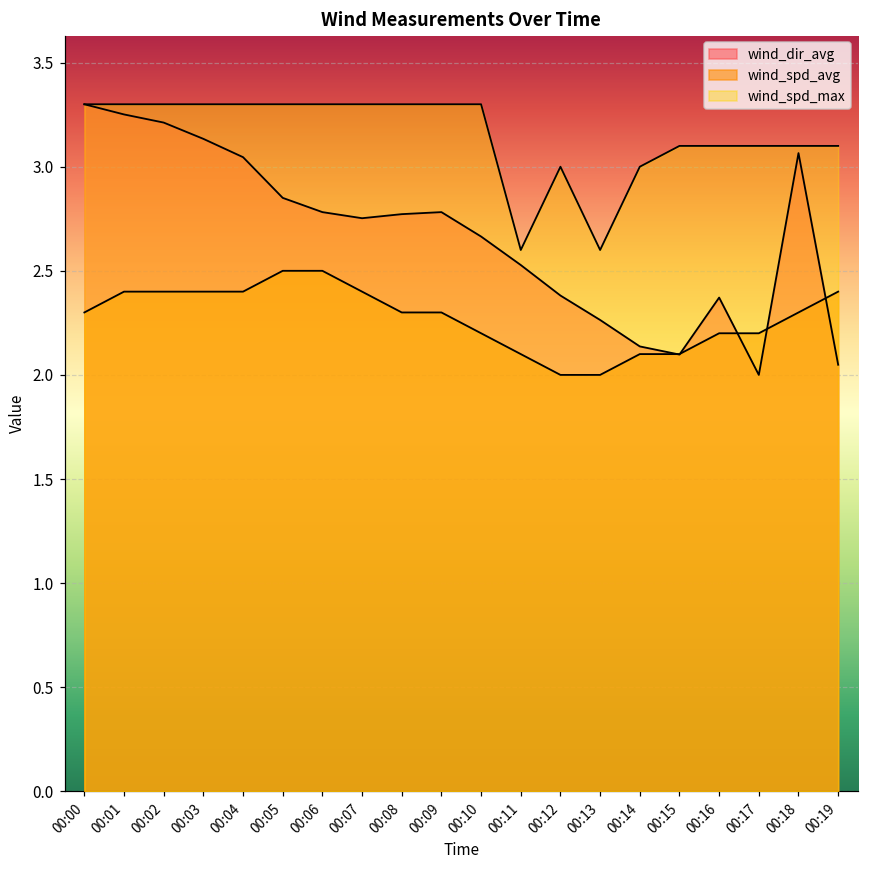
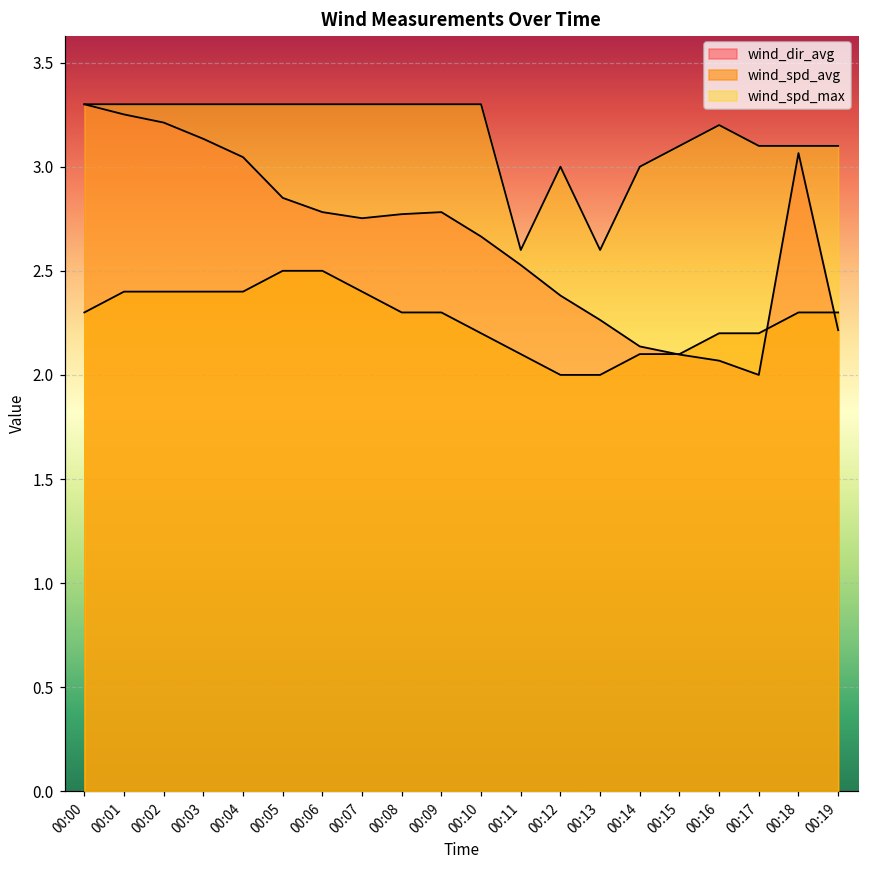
wind_dir_avg, 00:16: 2.37 -> 2.07
wind_spd_max, 00:16: 3.1 -> 3.2
wind_dir_avg, 00:19: 2.05 -> 2.22
wind_spd_avg, 00:19: 2.4 -> 2.3
